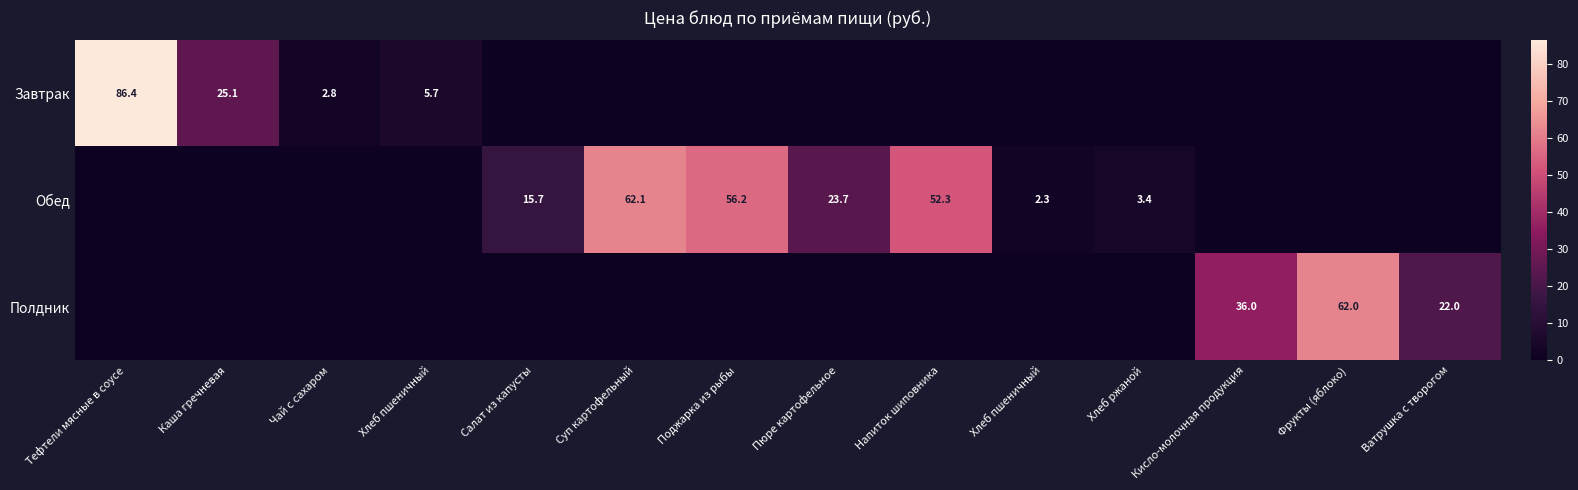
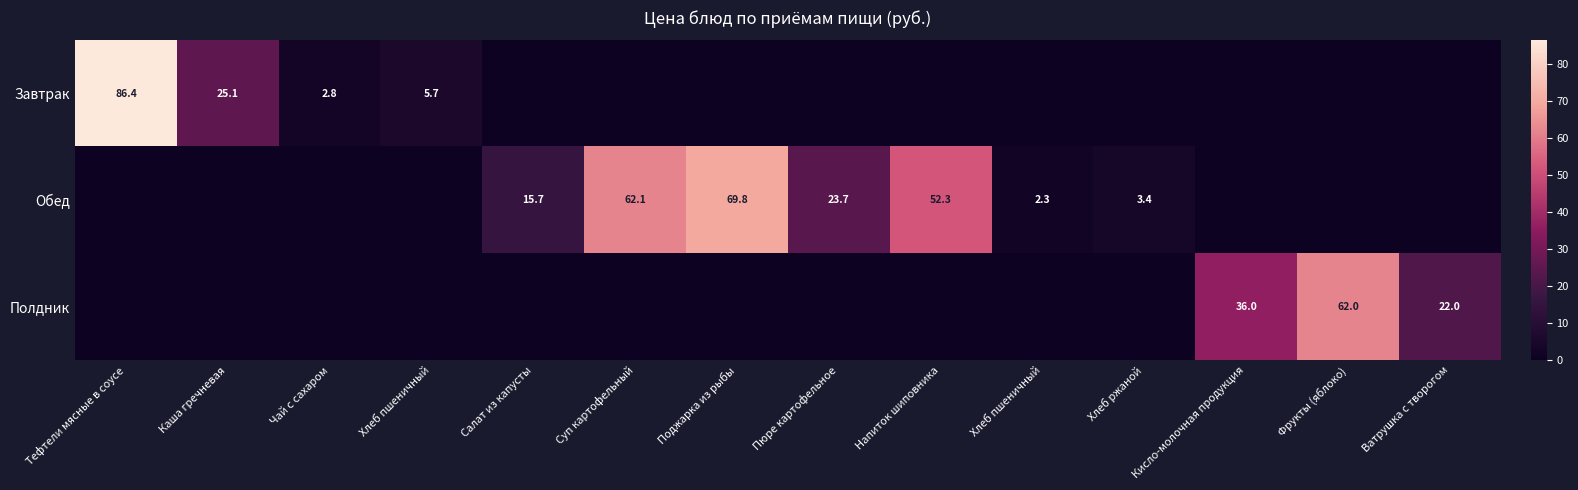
Обед, Поджарка из рыбы: 56.2 -> 69.8
